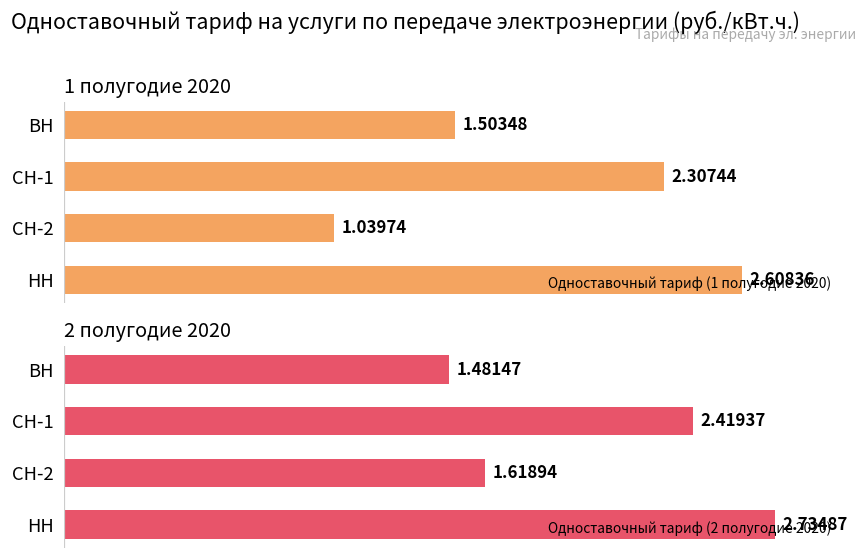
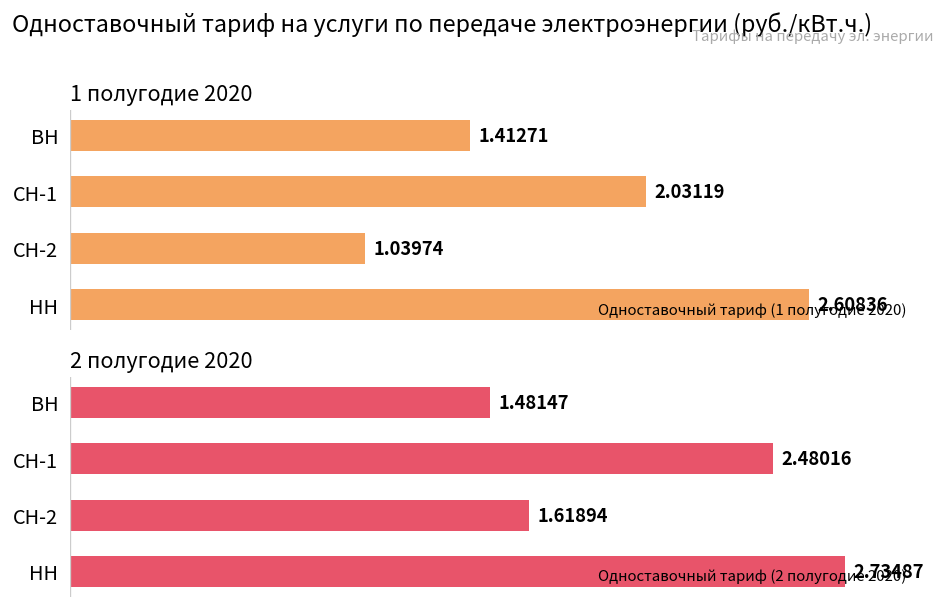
1 полугодие 2020, ВН: 1.50348 -> 1.41271
1 полугодие 2020, СН-1: 2.30744 -> 2.03119
2 полугодие 2020, СН-1: 2.41937 -> 2.48016
